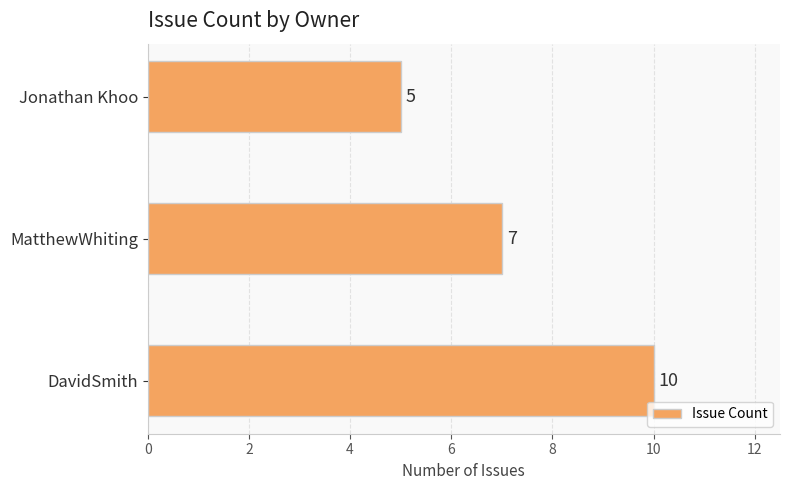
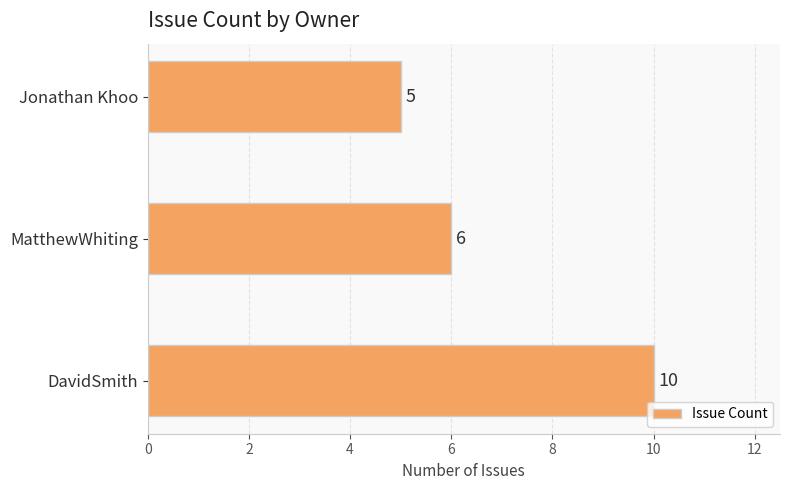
MatthewWhiting: 7 -> 6
